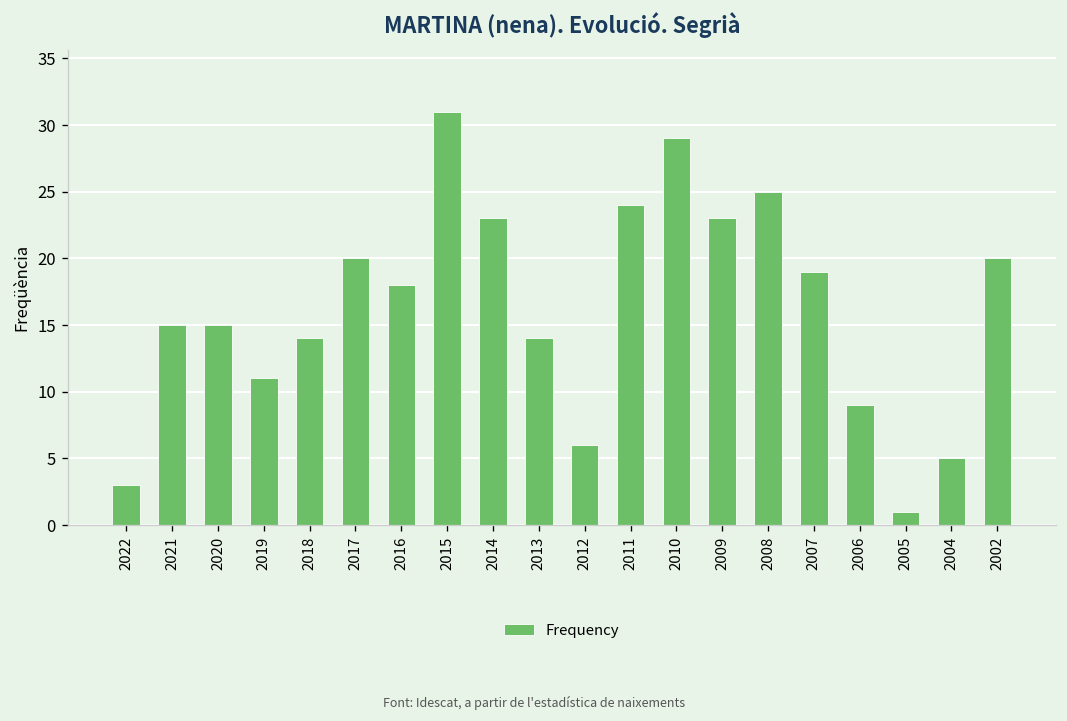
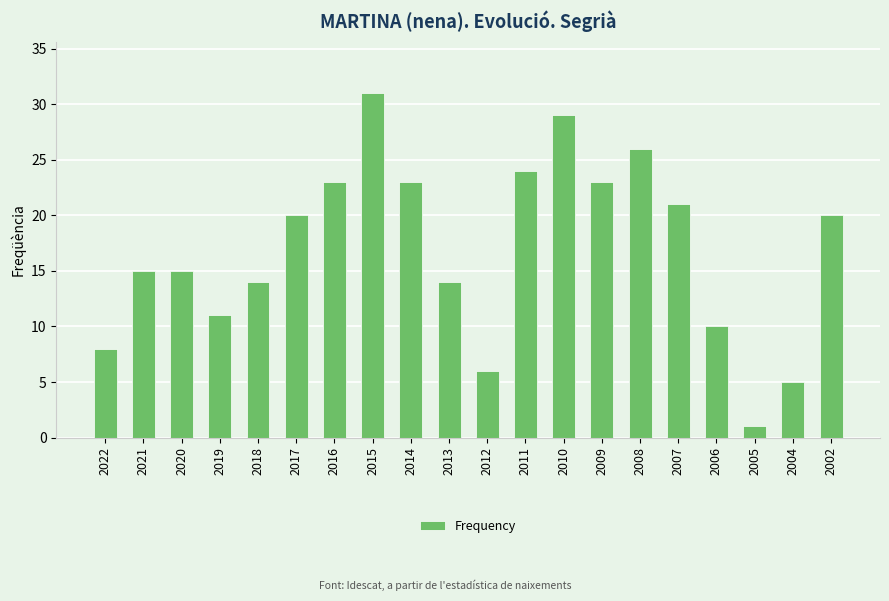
2022: 3 -> 8
2016: 18 -> 23
2008: 25 -> 26
2007: 19 -> 21
2006: 9 -> 10
